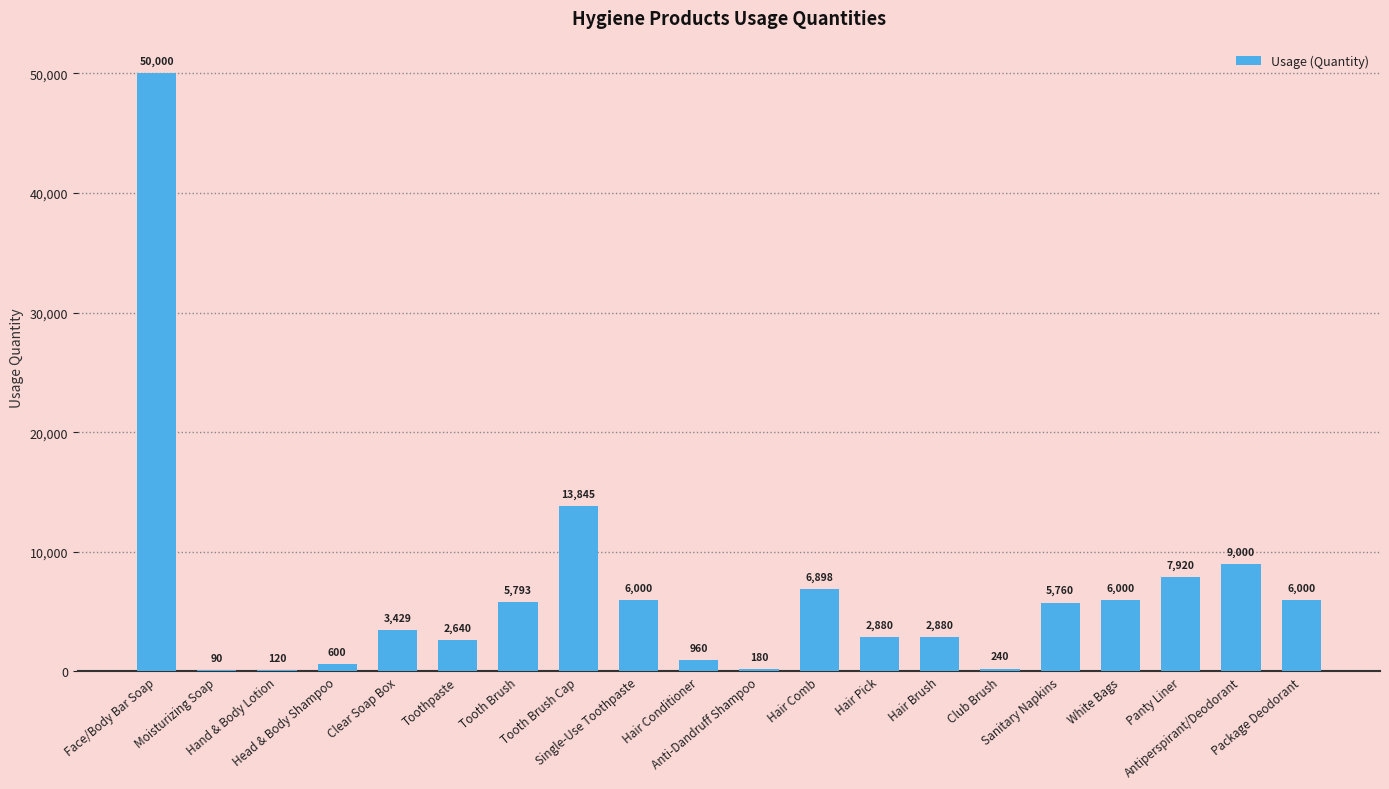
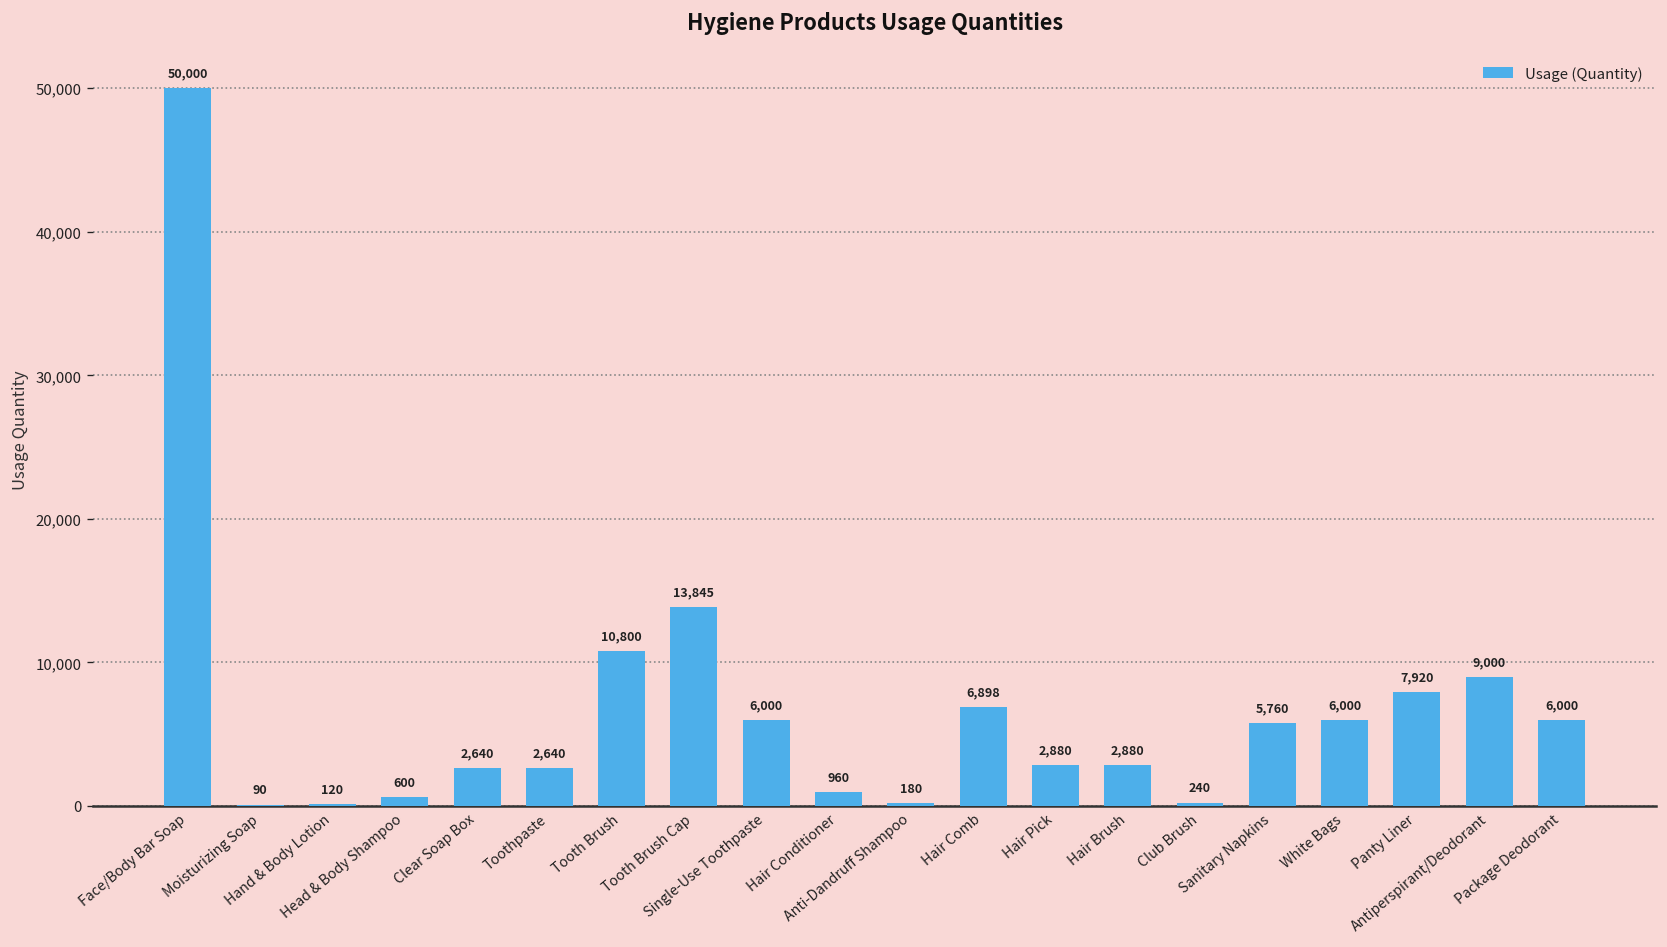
Clear Soap Box: 3,429 -> 2,640
Tooth Brush: 5,793 -> 10,800
